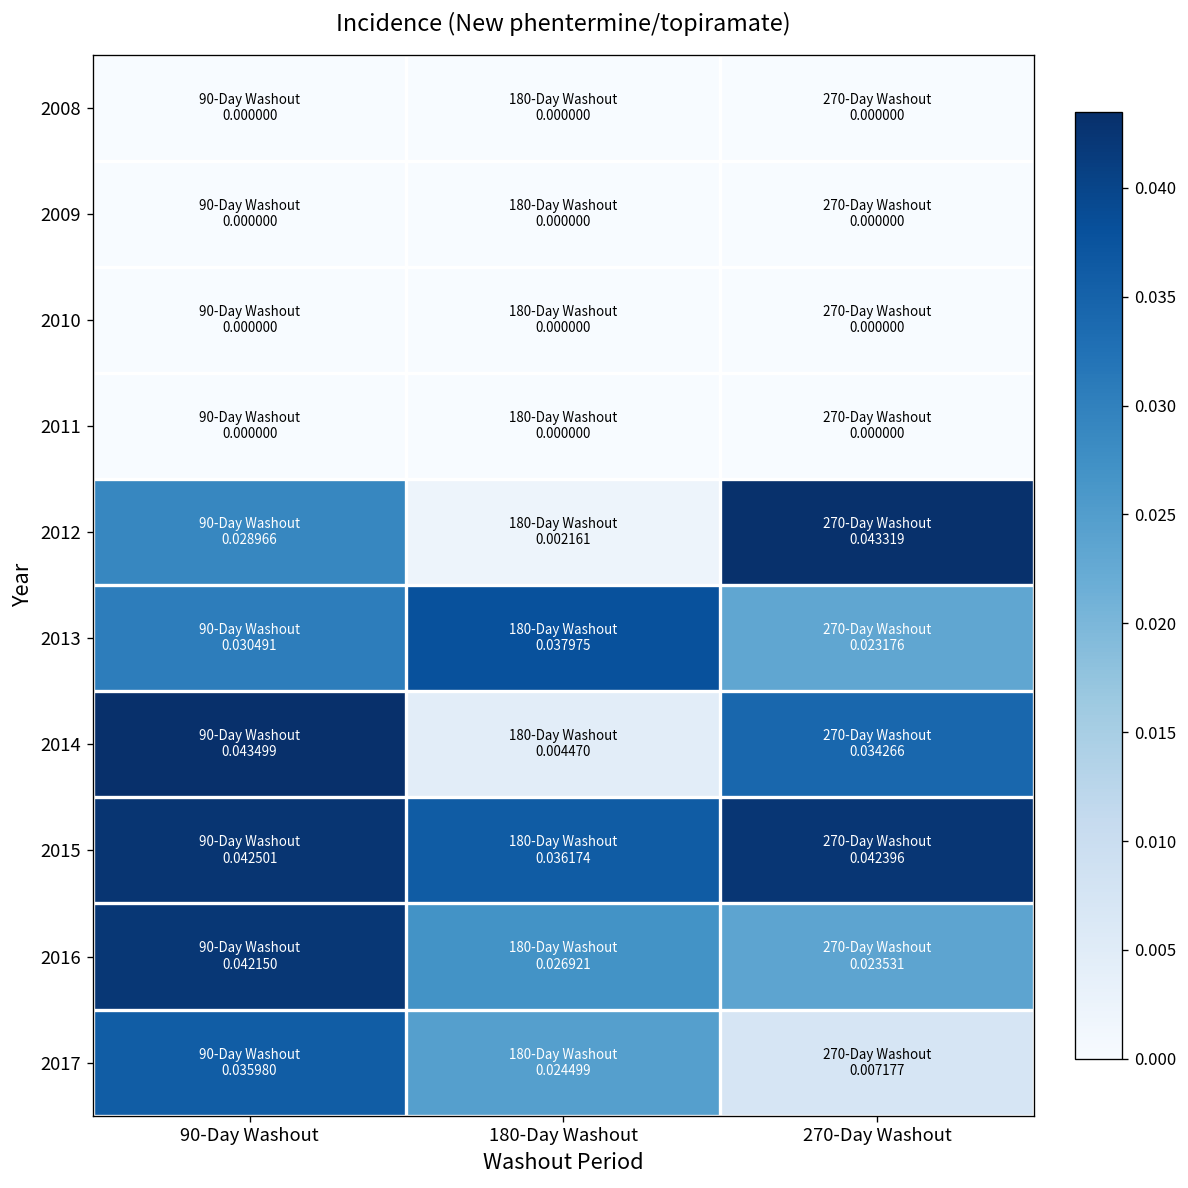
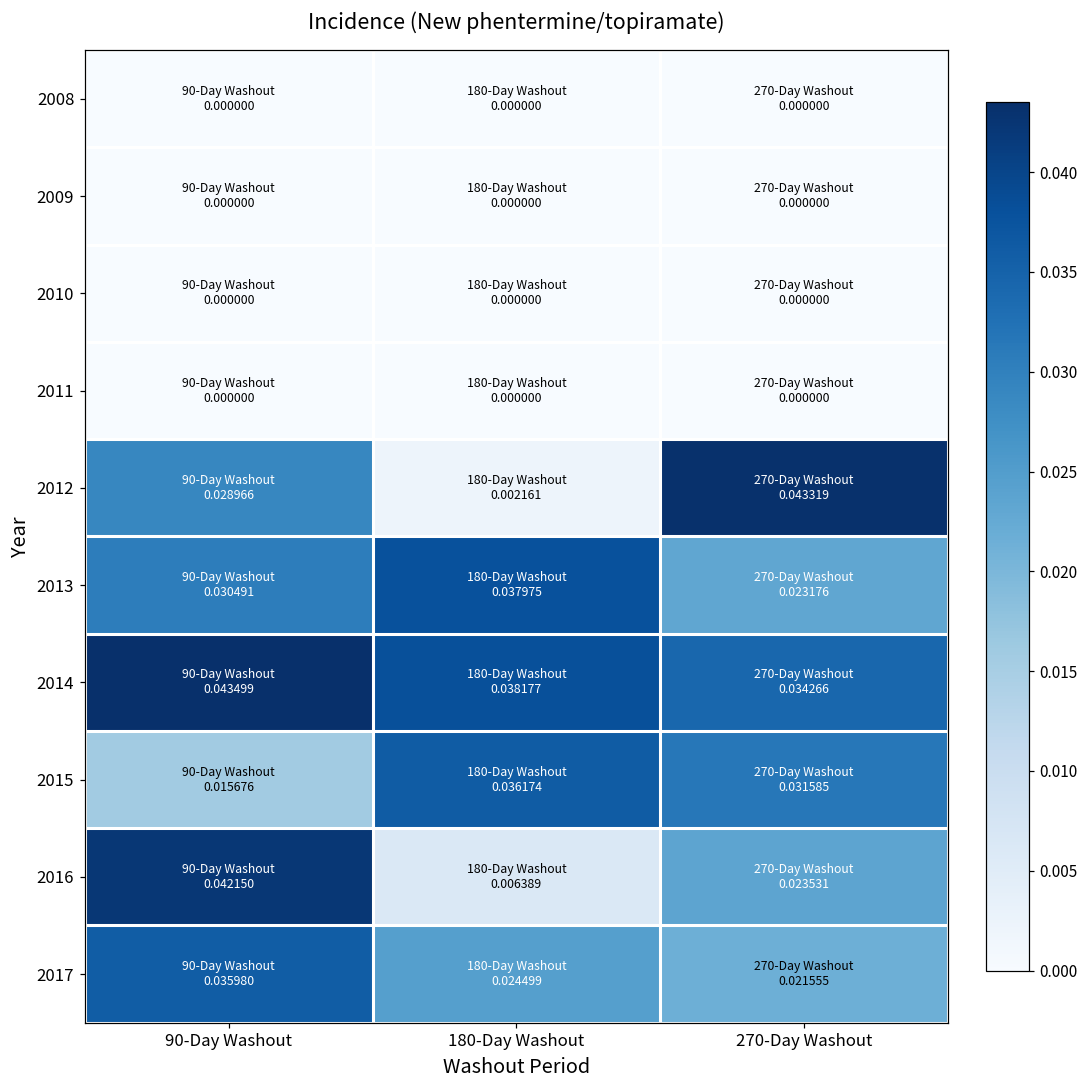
2014, 180-Day Washout: 0.004470 -> 0.038177
2015, 90-Day Washout: 0.042501 -> 0.015676
2015, 270-Day Washout: 0.042396 -> 0.031585
2016, 180-Day Washout: 0.026921 -> 0.006389
2017, 270-Day Washout: 0.007177 -> 0.021555
